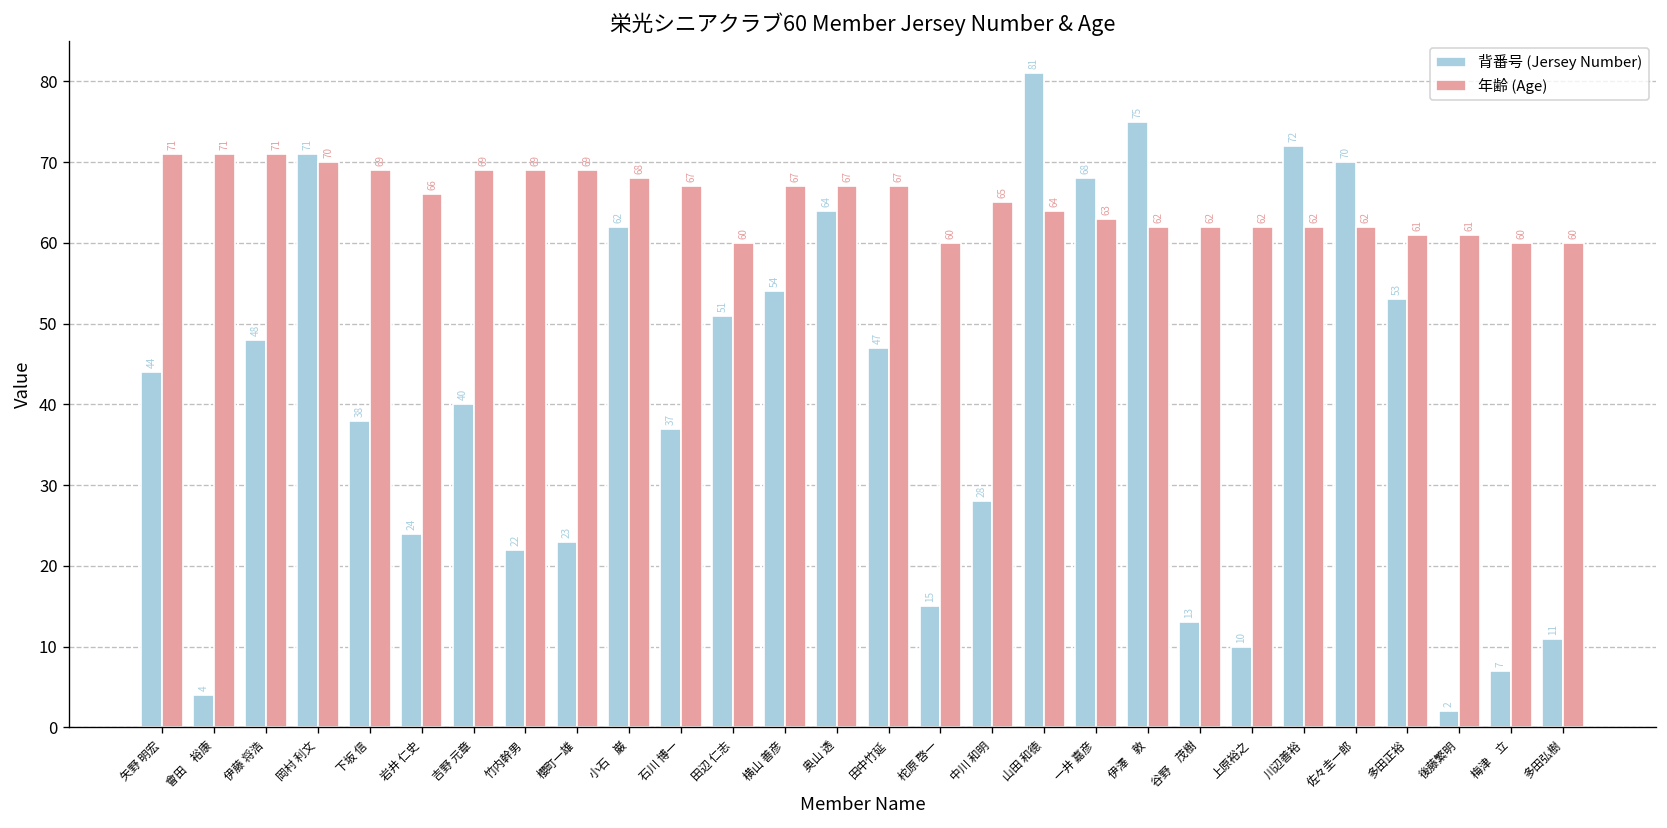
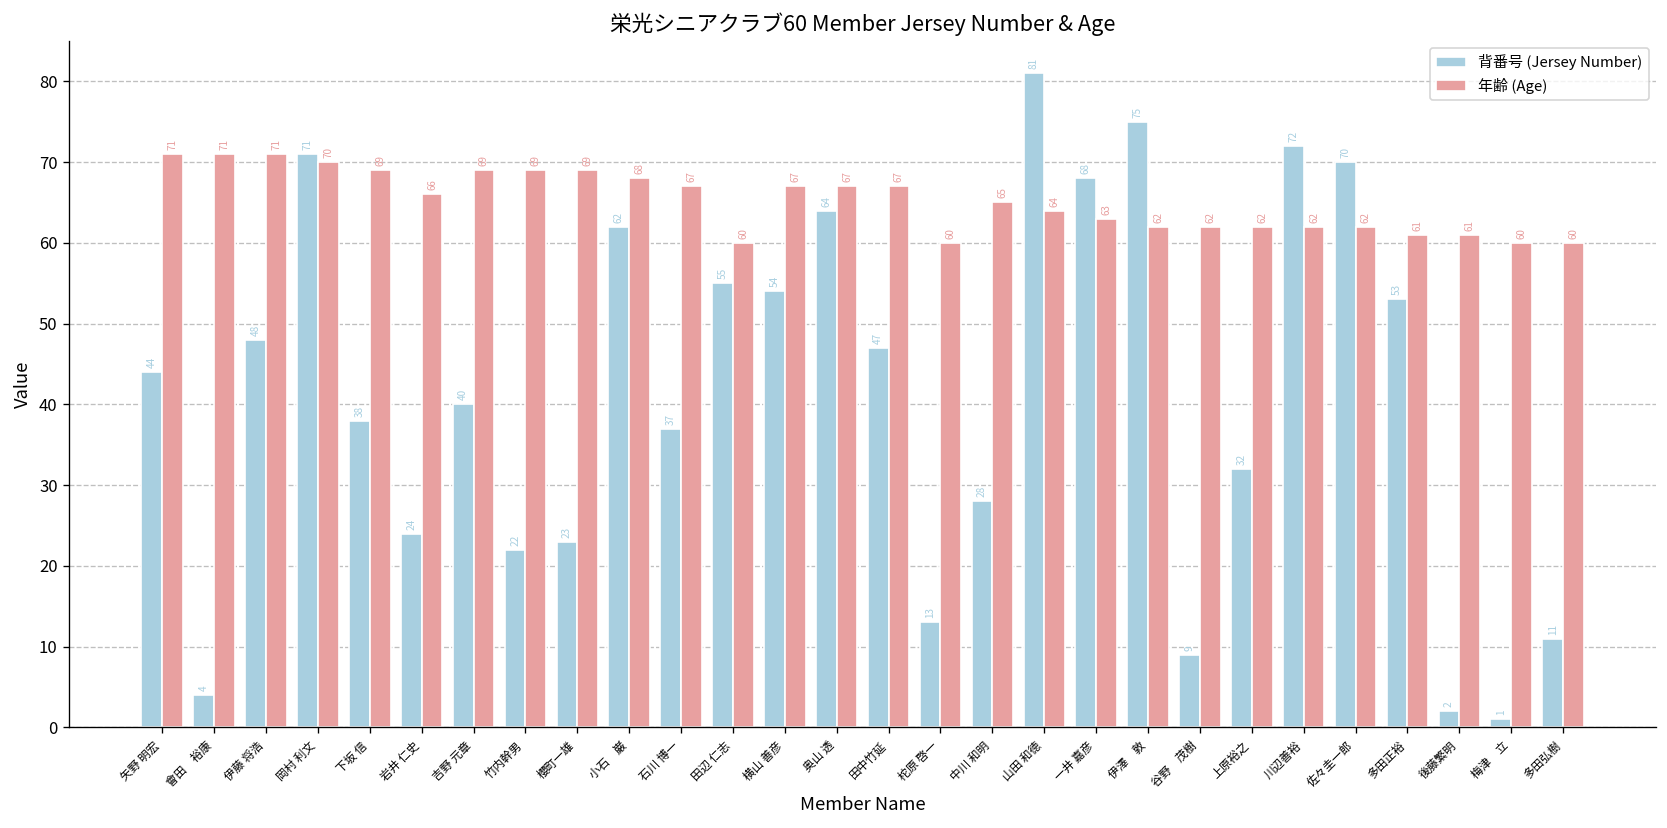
背番号 (Jersey Number), 田辺 仁志: 51 -> 55
背番号 (Jersey Number), 柁原 啓一: 15 -> 13
背番号 (Jersey Number), 谷野 茂樹: 13 -> 9
背番号 (Jersey Number), 上原裕之: 10 -> 32
背番号 (Jersey Number), 梅津 立: 7 -> 1
